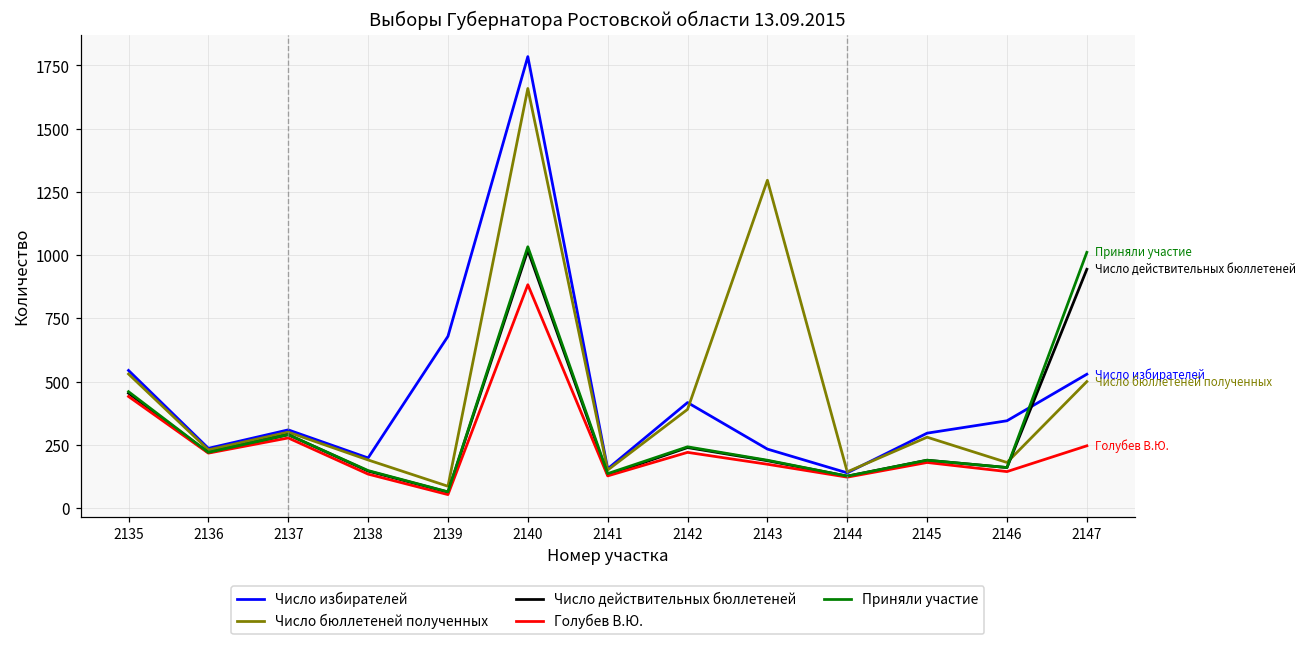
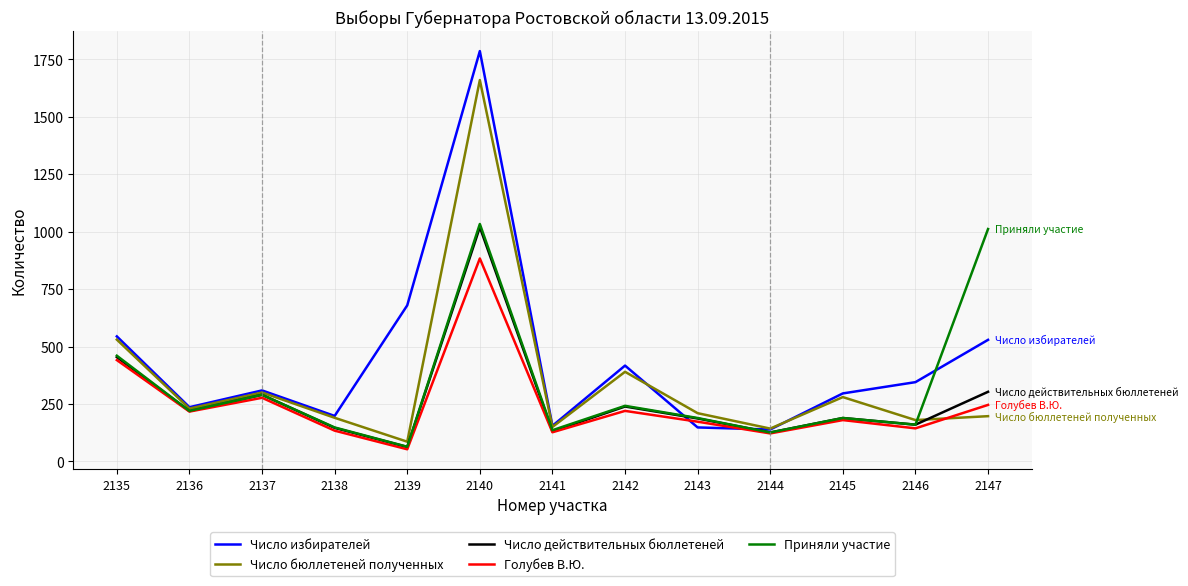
Число избирателей, 2143: 230 -> 150
Число бюллетеней полученных, 2143: 1300 -> 210
Число бюллетеней полученных, 2147: 500 -> 200
Число действительных бюллетеней, 2147: 940 -> 300
